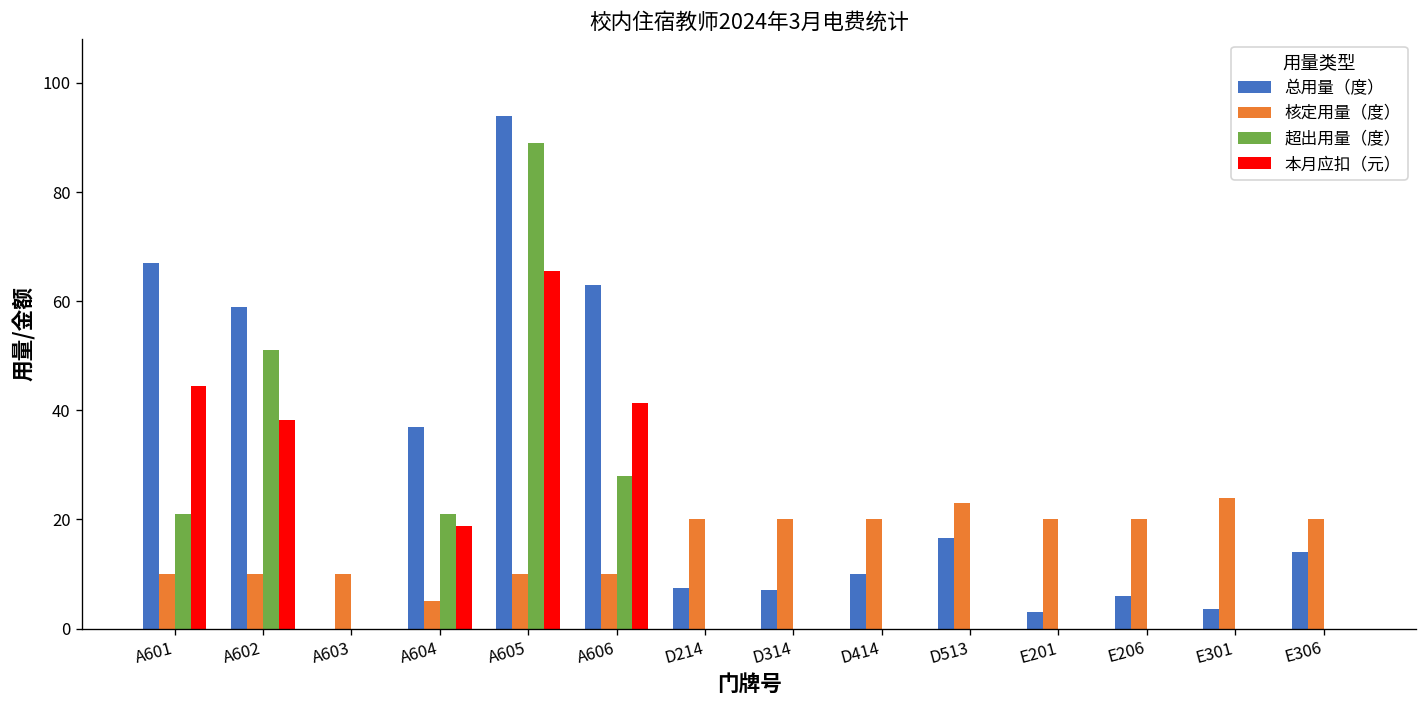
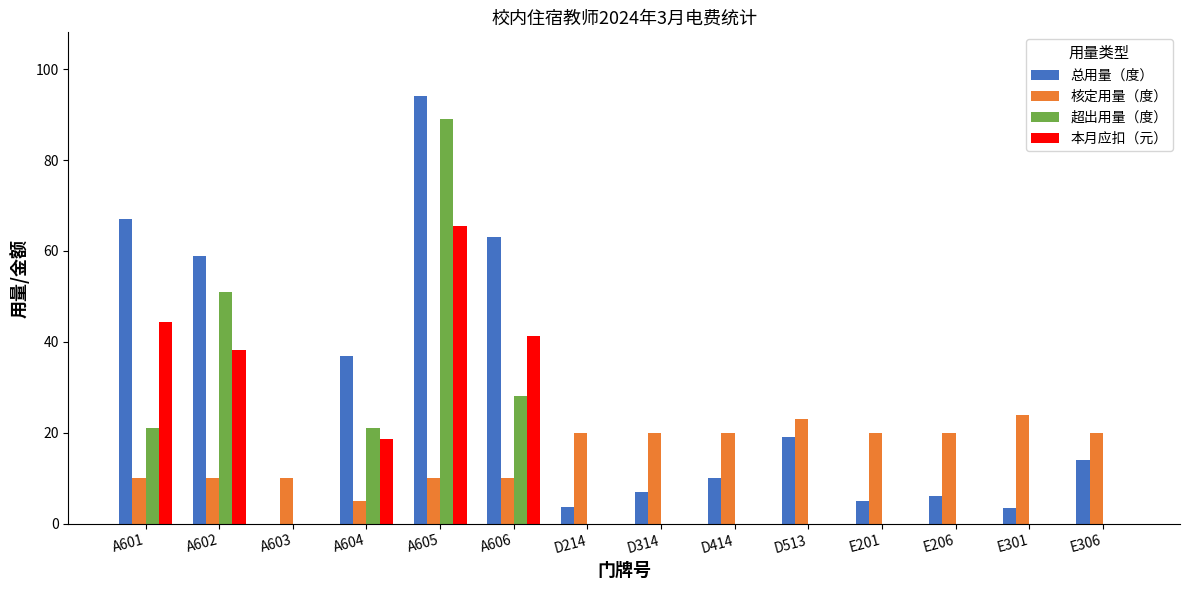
总用量（度）, D214: 8 -> 4
总用量（度）, D513: 17 -> 19
总用量（度）, E201: 3 -> 5
